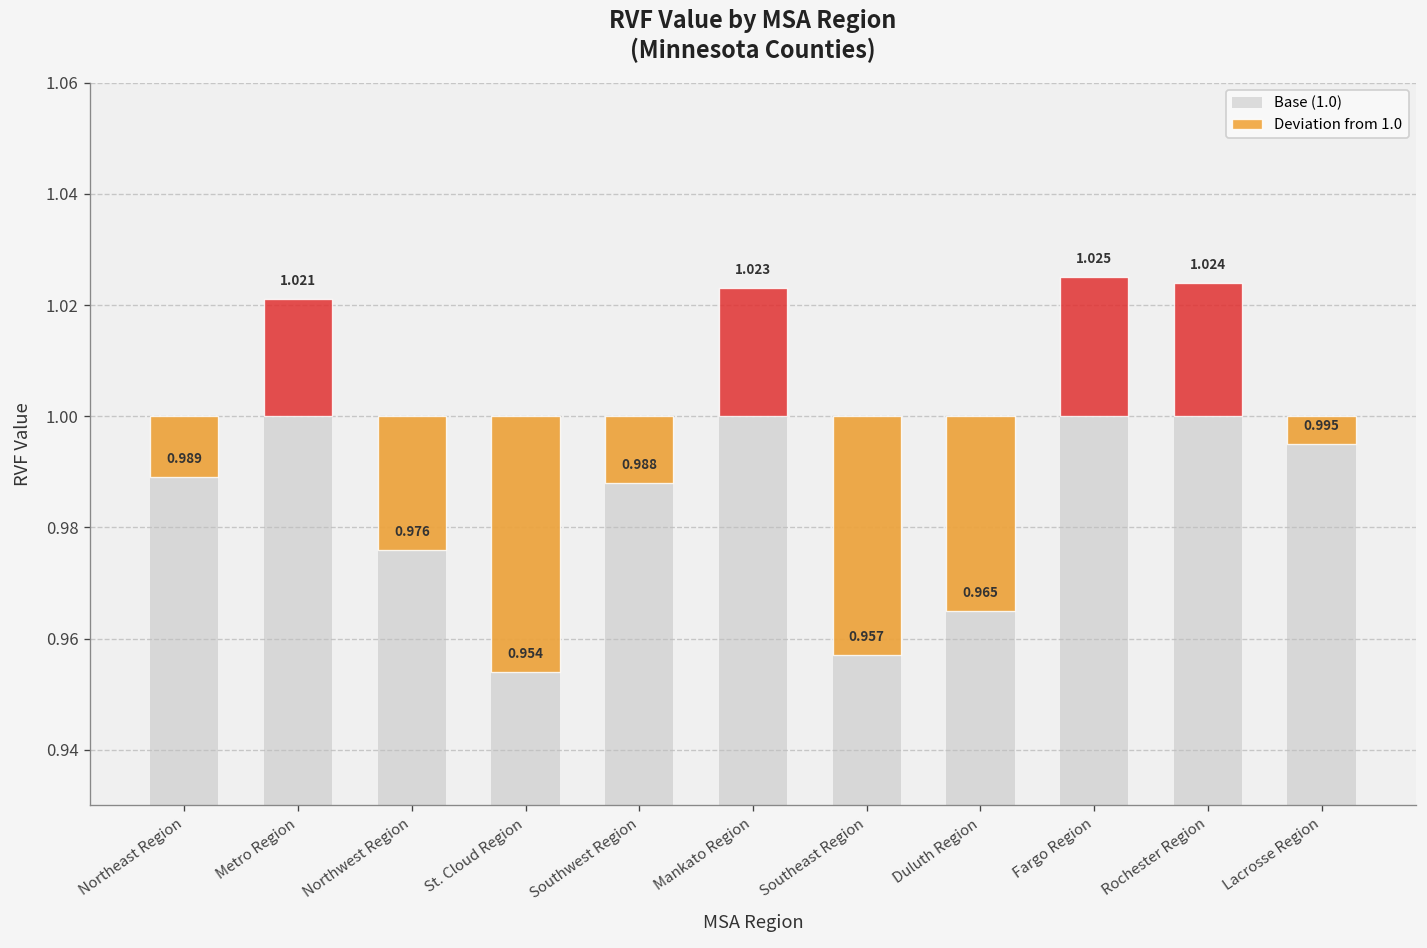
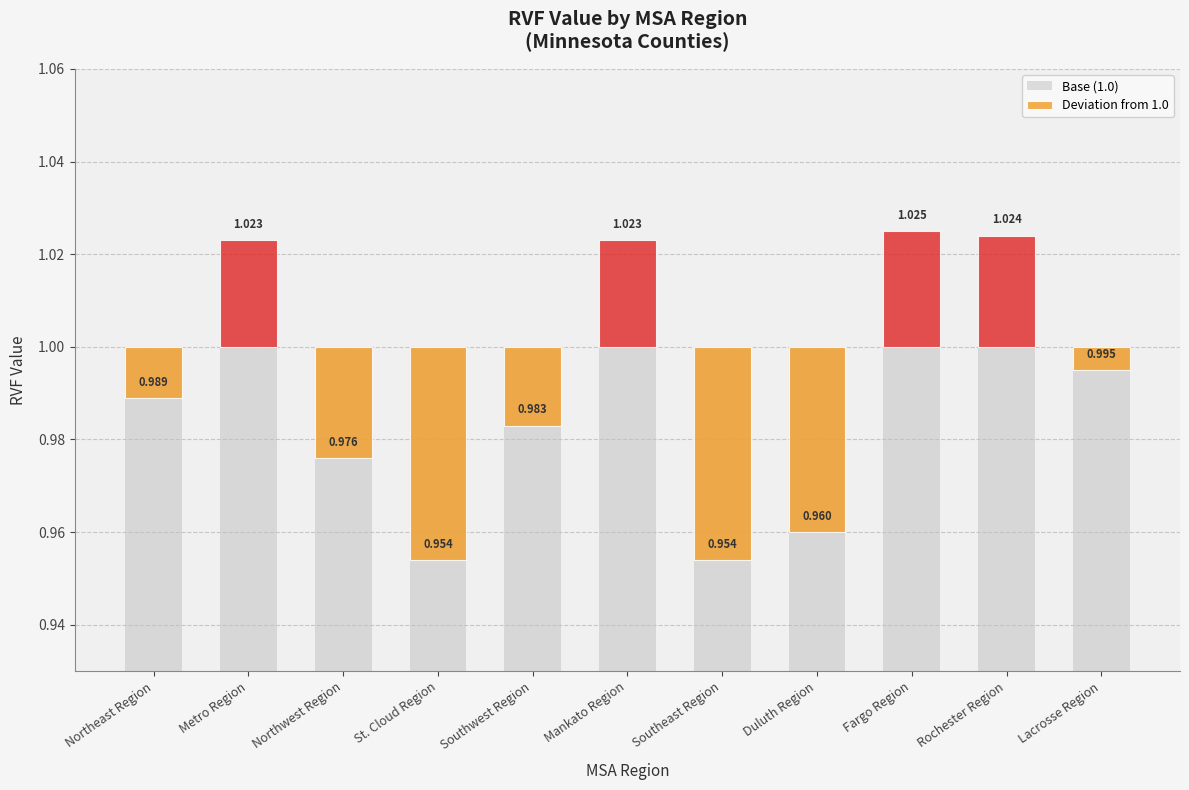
Deviation from 1.0, Metro Region: 1.021 -> 1.023
Deviation from 1.0, Southwest Region: 0.988 -> 0.983
Deviation from 1.0, Southeast Region: 0.957 -> 0.954
Deviation from 1.0, Duluth Region: 0.965 -> 0.960
